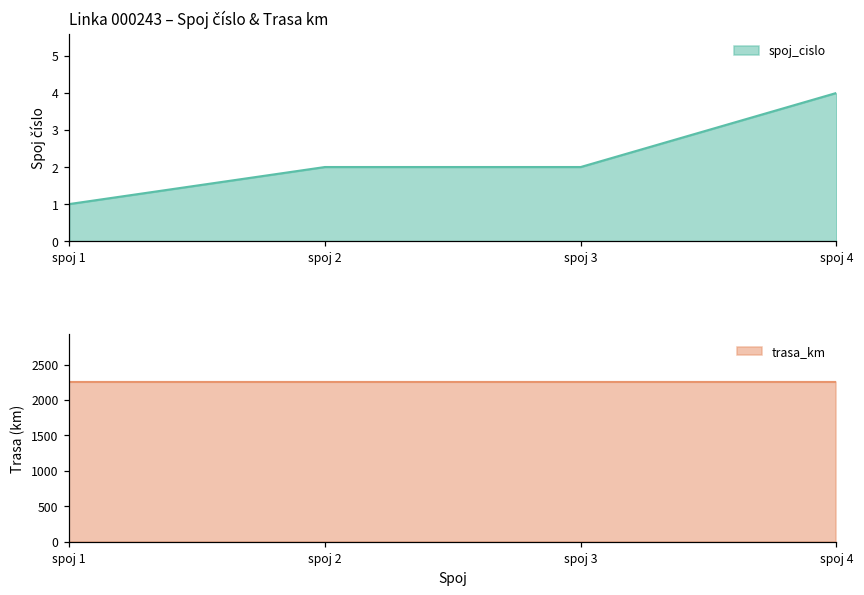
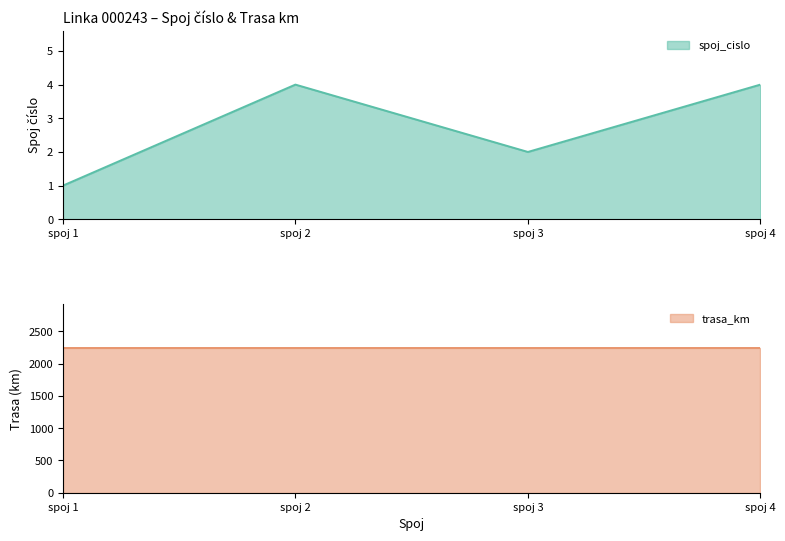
Linka 000243 – Spoj číslo & Trasa km, spoj 2: 2 -> 4
